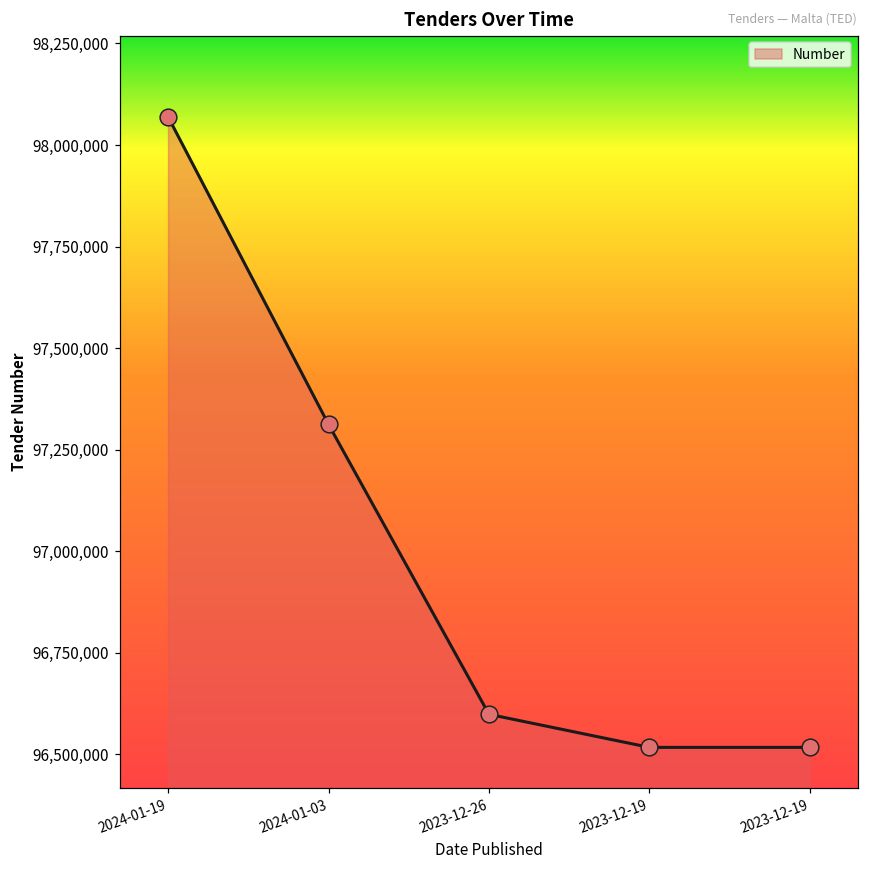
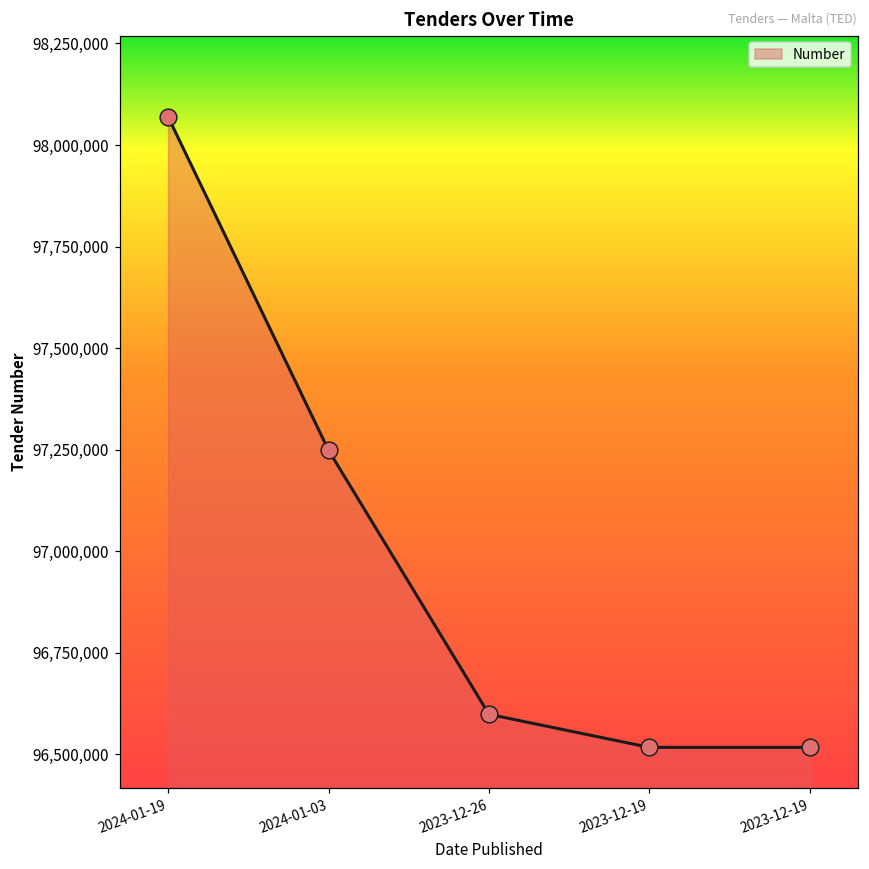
2024-01-03: 97,310,000 -> 97,250,000
